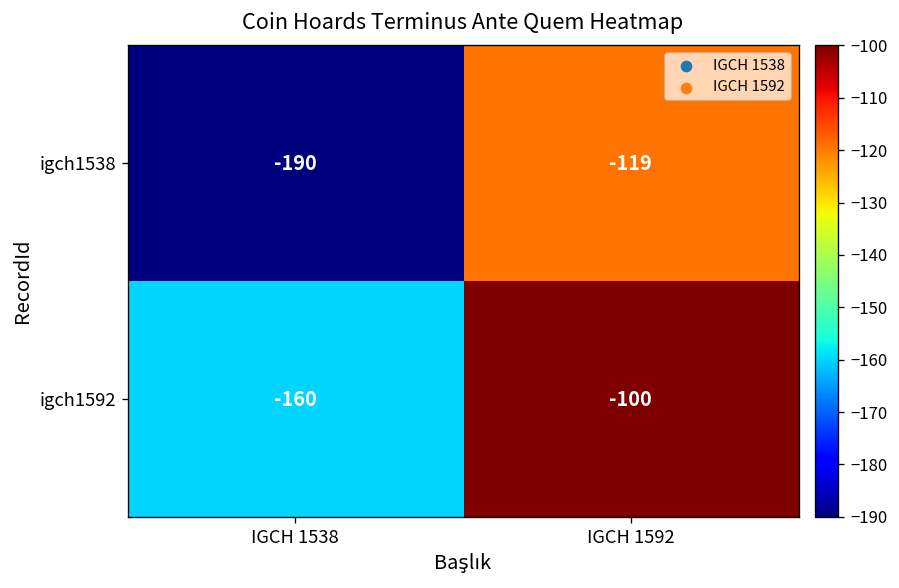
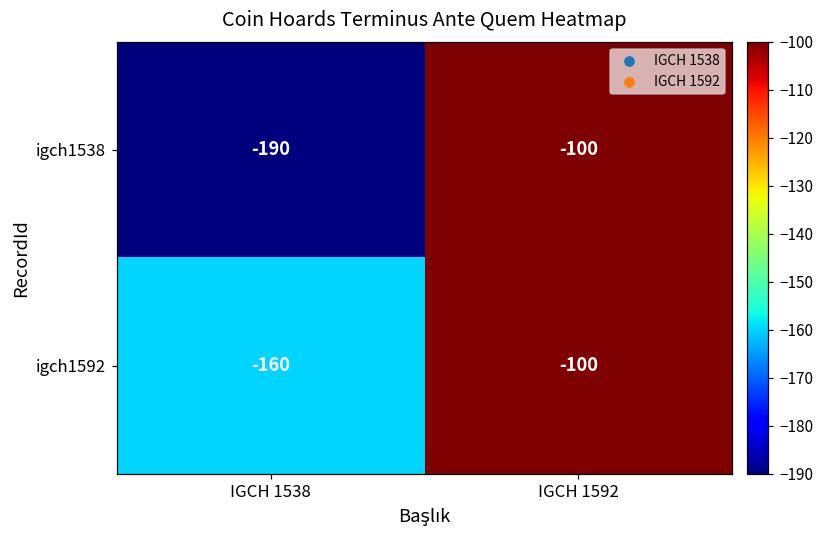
igch1538, IGCH 1592: -119 -> -100
